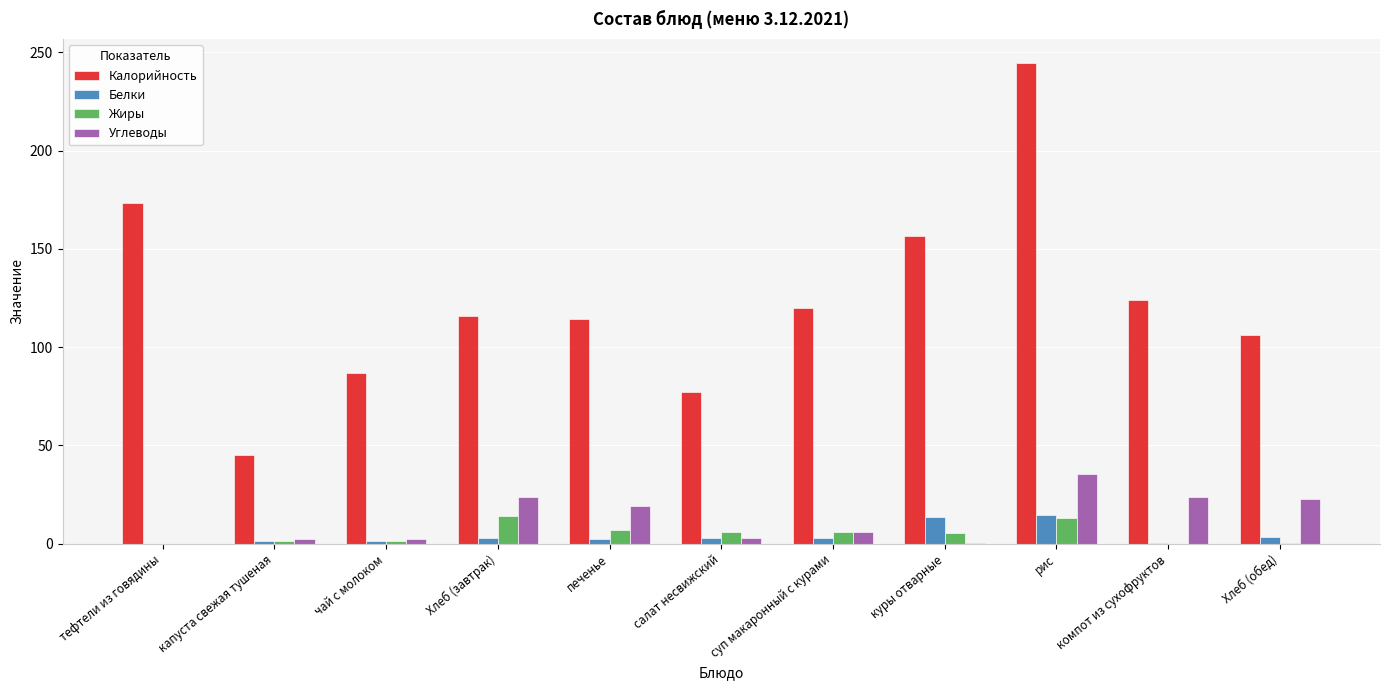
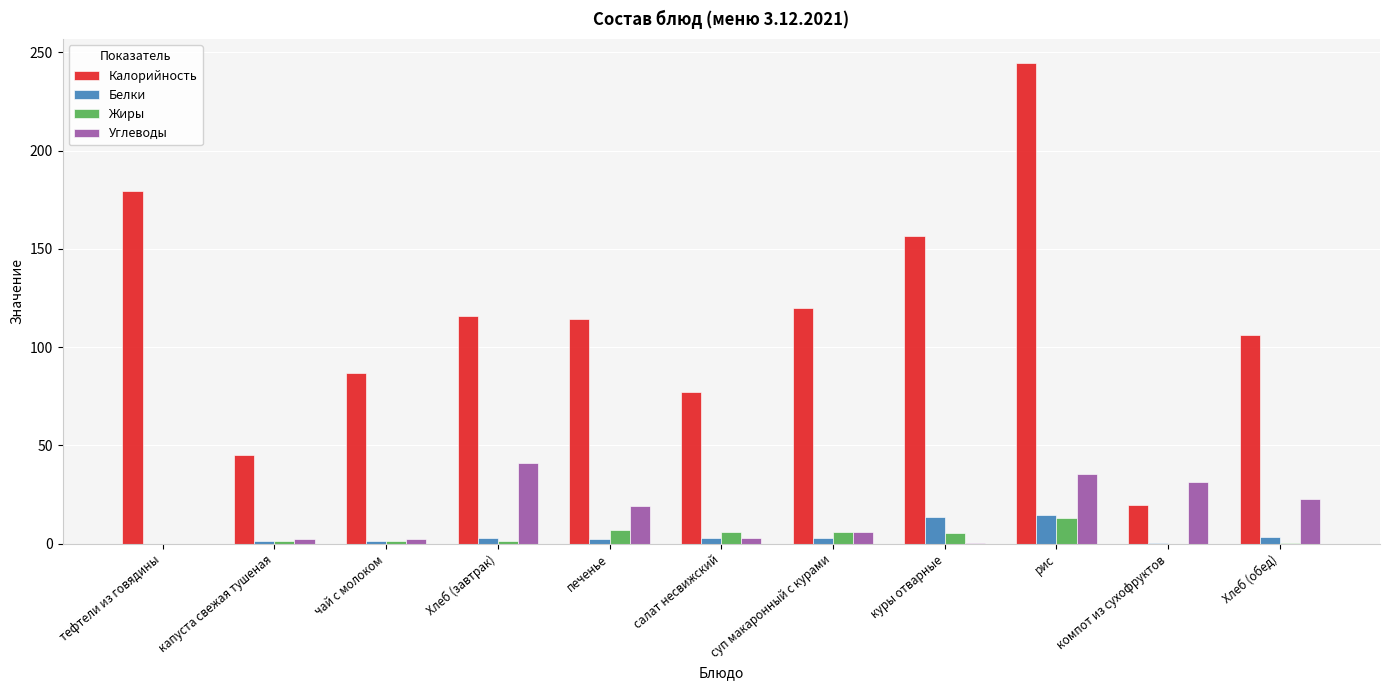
Калорийность, тефтели из говядины: 173 -> 179
Жиры, Хлеб (завтрак): 14 -> 1
Углеводы, Хлеб (завтрак): 24 -> 41
Калорийность, компот из сухофруктов: 124 -> 20
Углеводы, компот из сухофруктов: 24 -> 31
